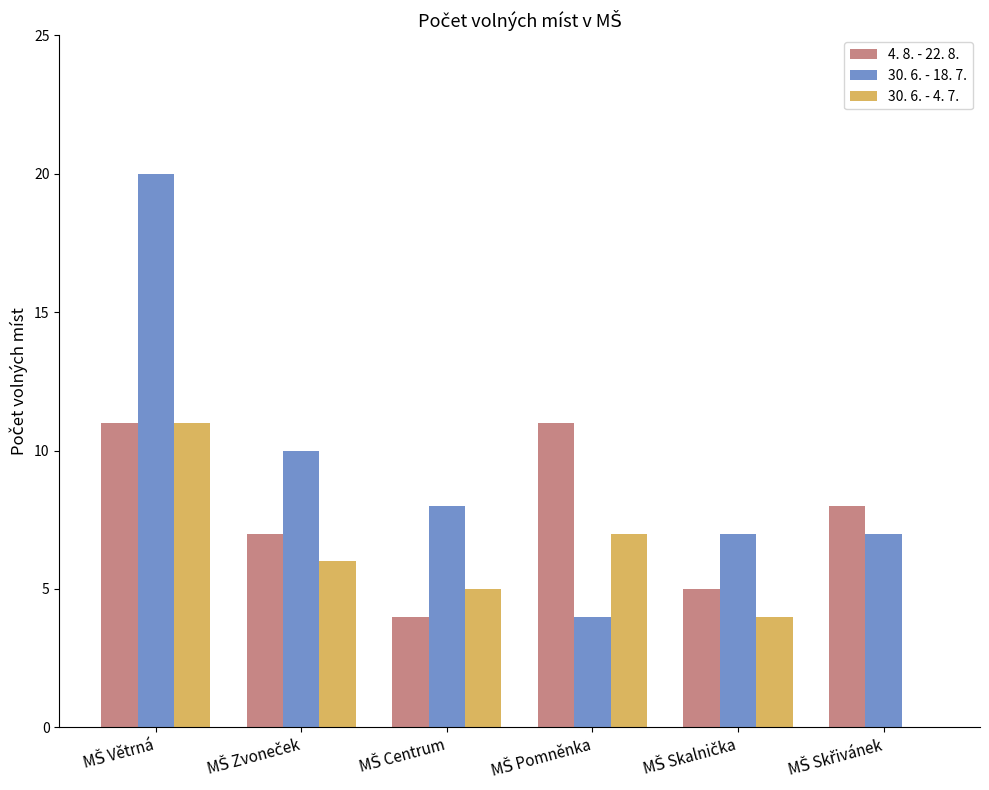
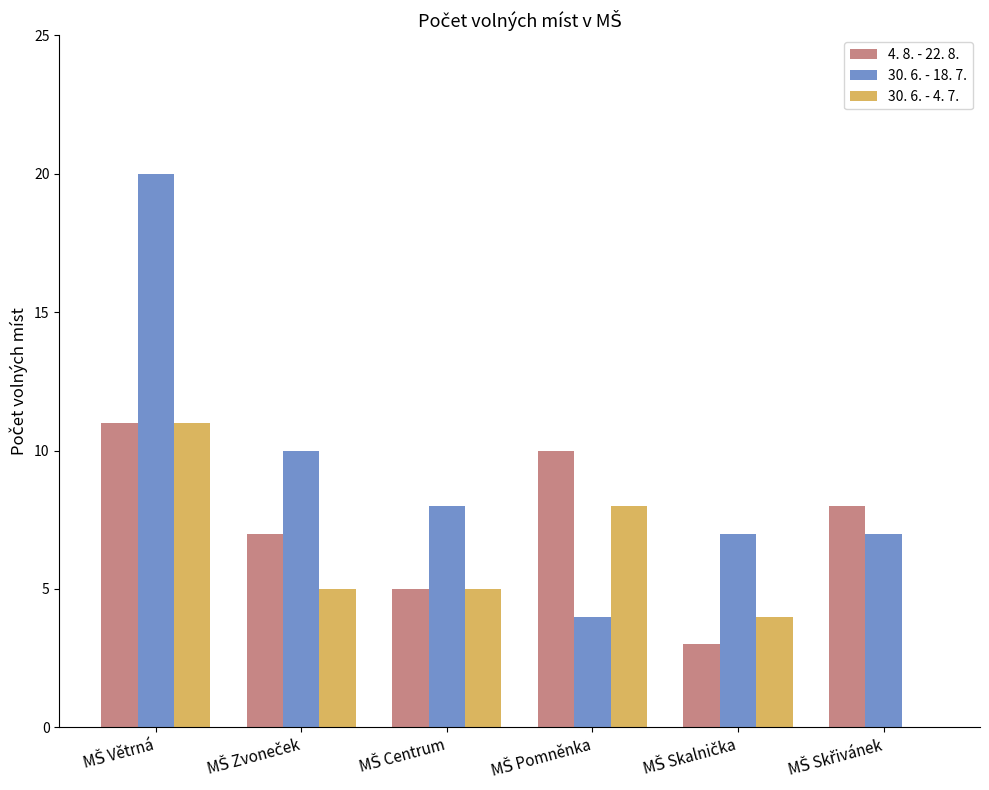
30. 6. - 4. 7., MŠ Zvoneček: 6 -> 5
4. 8. - 22. 8., MŠ Centrum: 4 -> 5
4. 8. - 22. 8., MŠ Pomněnka: 11 -> 10
30. 6. - 4. 7., MŠ Pomněnka: 7 -> 8
4. 8. - 22. 8., MŠ Skalnička: 5 -> 3
